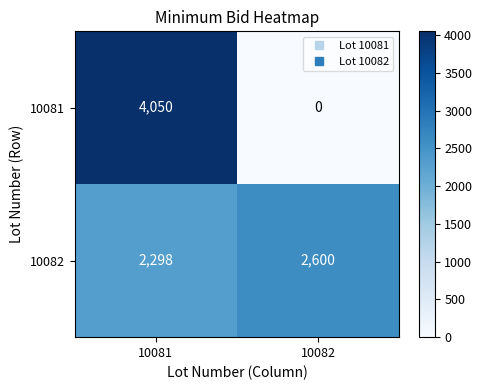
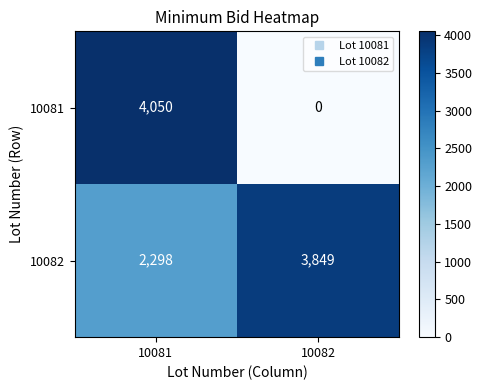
10082, 10082: 2,600 -> 3,849
